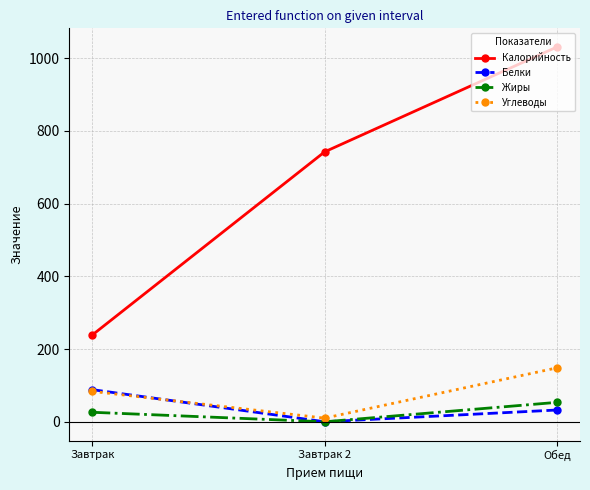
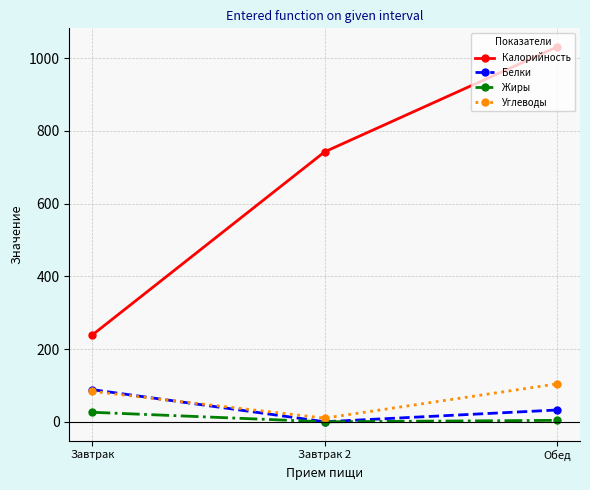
Жиры, Обед: 50 -> 0
Углеводы, Обед: 150 -> 100
